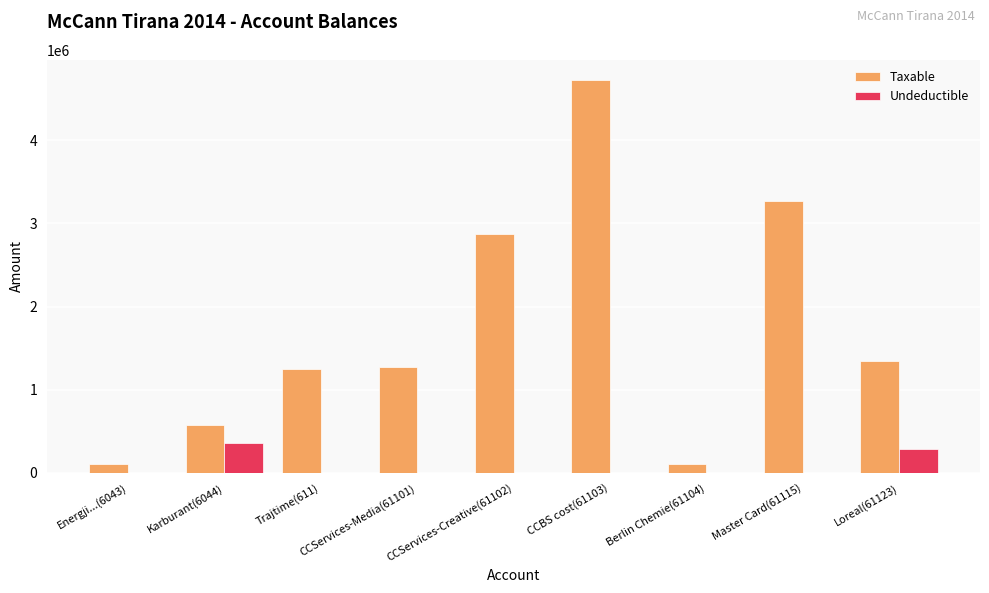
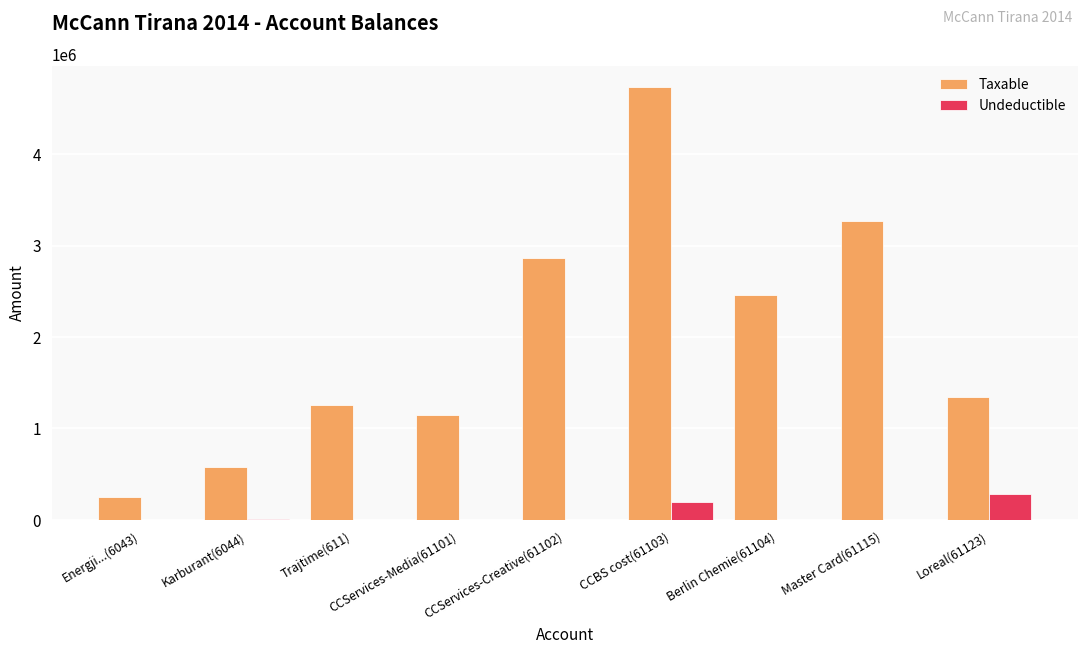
Taxable, Energji...(6043): 100000 -> 300000
Undeductible, Karburant(6044): 400000 -> 0
Taxable, CCServices-Media(61101): 1300000 -> 1100000
Undeductible, CCBS cost(61103): 0 -> 200000
Taxable, Berlin Chemie(61104): 100000 -> 2500000
